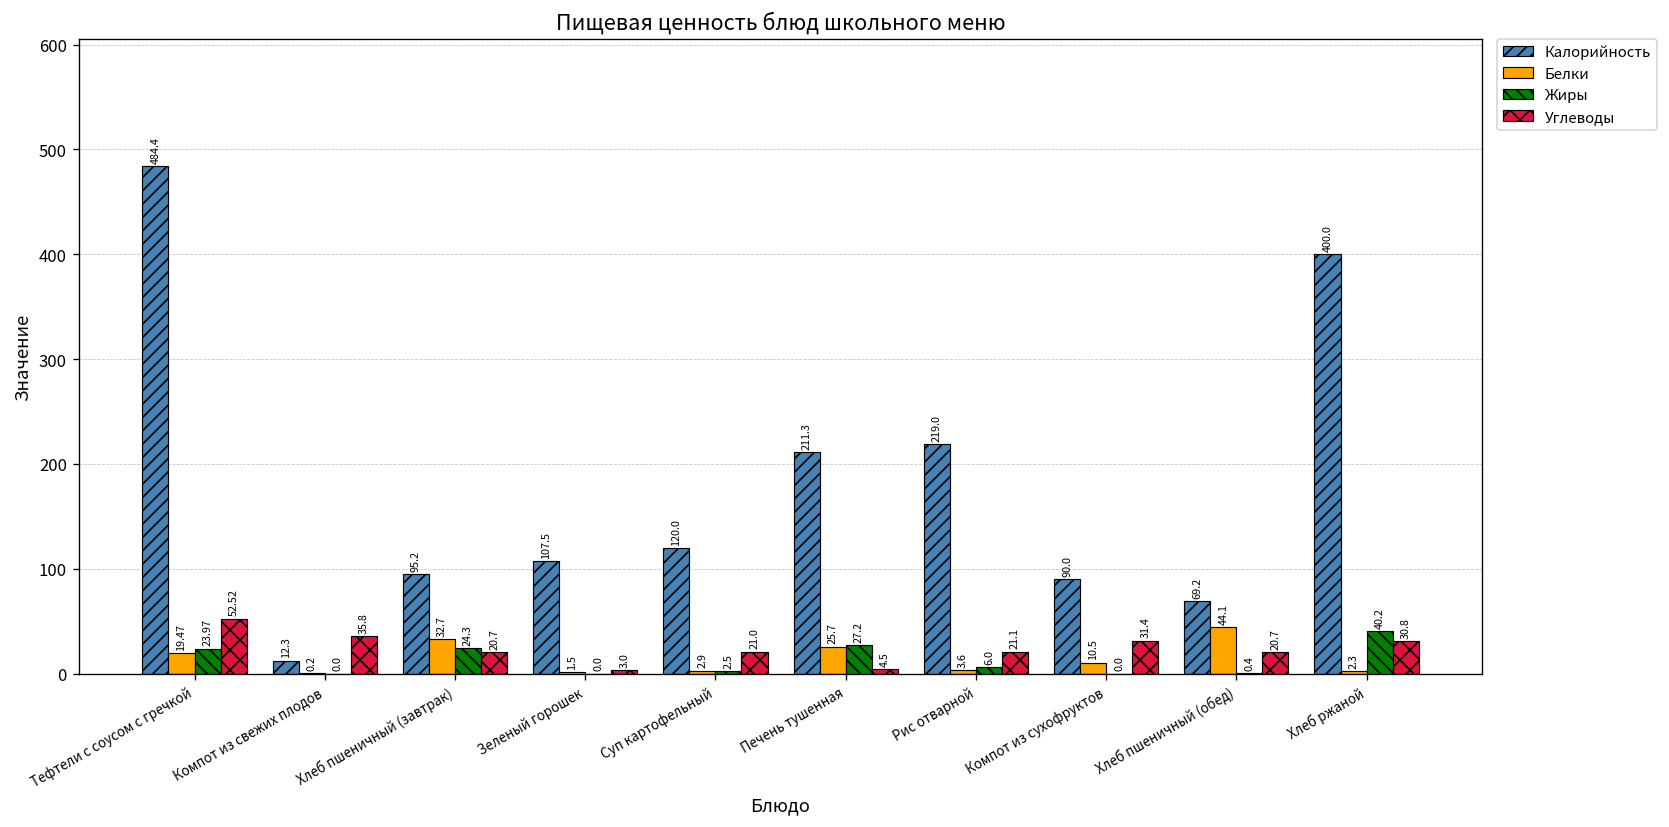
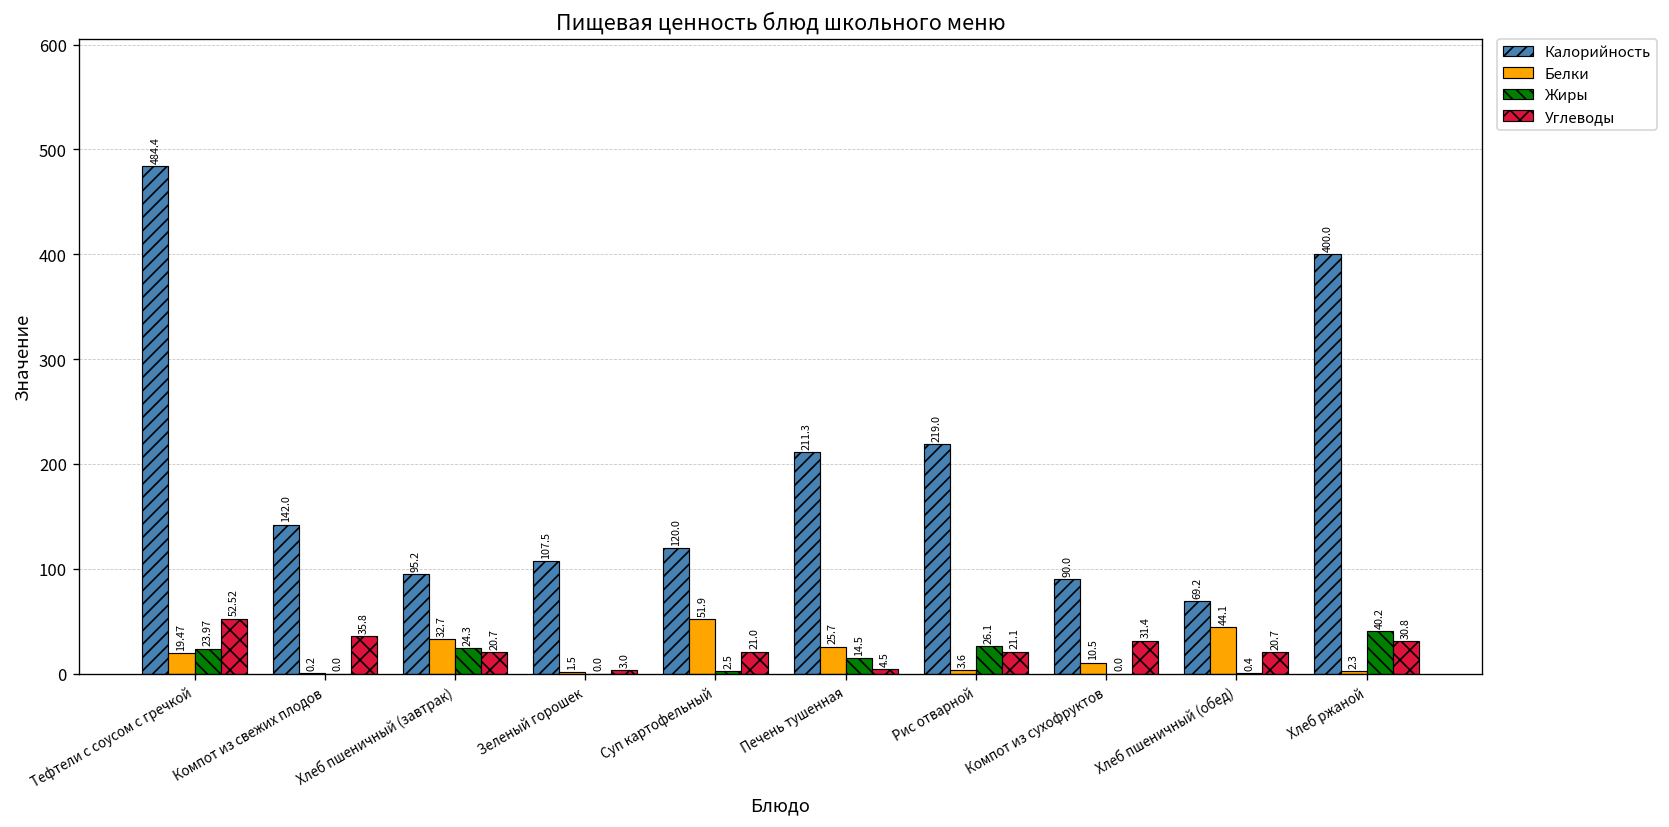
Калорийность, Компот из свежих плодов: 12.3 -> 142.0
Белки, Суп картофельный: 2.9 -> 51.9
Жиры, Печень тушенная: 27.2 -> 14.5
Жиры, Рис отварной: 6.0 -> 26.1
